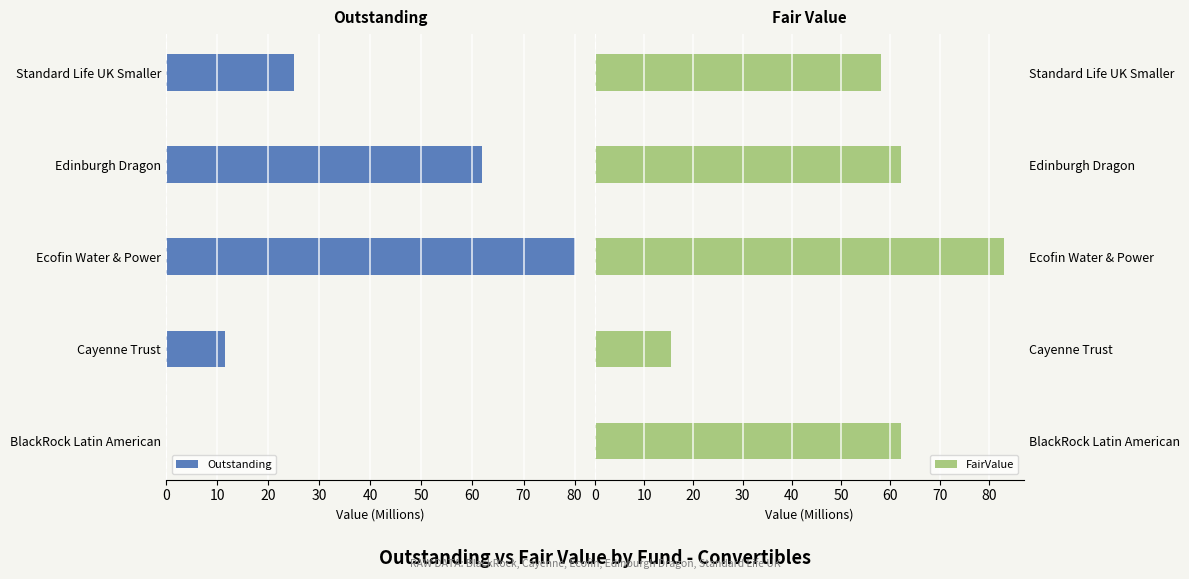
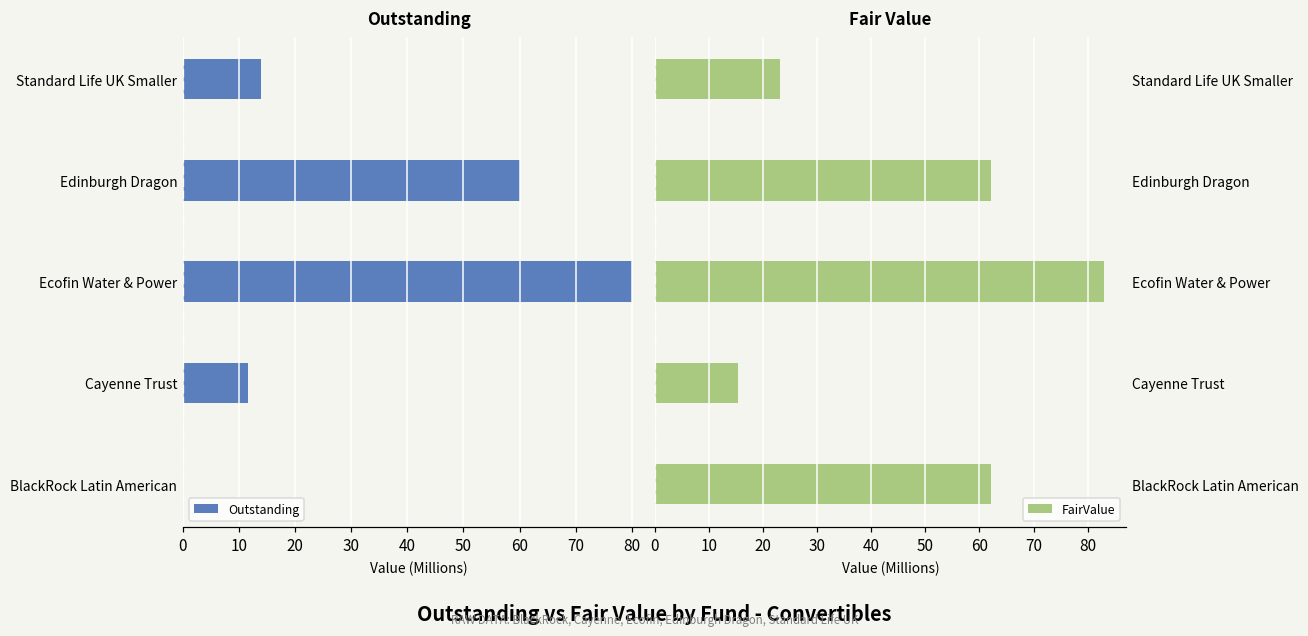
Outstanding, Standard Life UK Smaller: 25 -> 14
Outstanding, Edinburgh Dragon: 62 -> 60
Fair Value, Standard Life UK Smaller: 58 -> 23
